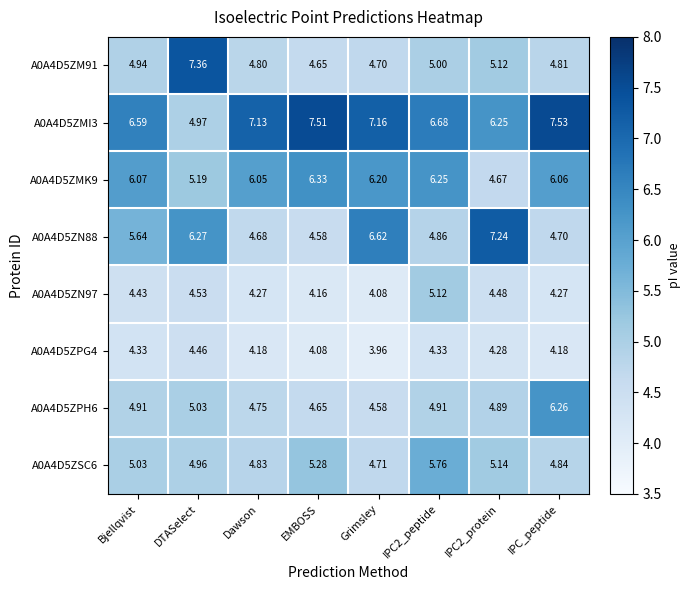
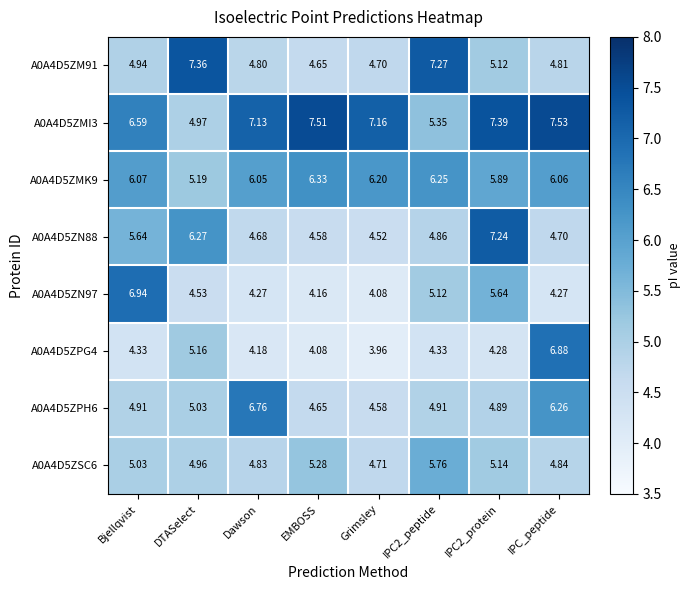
A0A4D5ZM91, IPC2_peptide: 5.00 -> 7.27
A0A4D5ZMI3, IPC2_peptide: 6.68 -> 5.35
A0A4D5ZMI3, IPC2_protein: 6.25 -> 7.39
A0A4D5ZMK9, IPC2_protein: 4.67 -> 5.89
A0A4D5ZN88, Grimsley: 6.62 -> 4.52
A0A4D5ZN97, Bjellqvist: 4.43 -> 6.94
A0A4D5ZN97, IPC2_protein: 4.48 -> 5.64
A0A4D5ZPG4, DTASelect: 4.46 -> 5.16
A0A4D5ZPG4, IPC_peptide: 4.18 -> 6.88
A0A4D5ZPH6, Dawson: 4.75 -> 6.76
